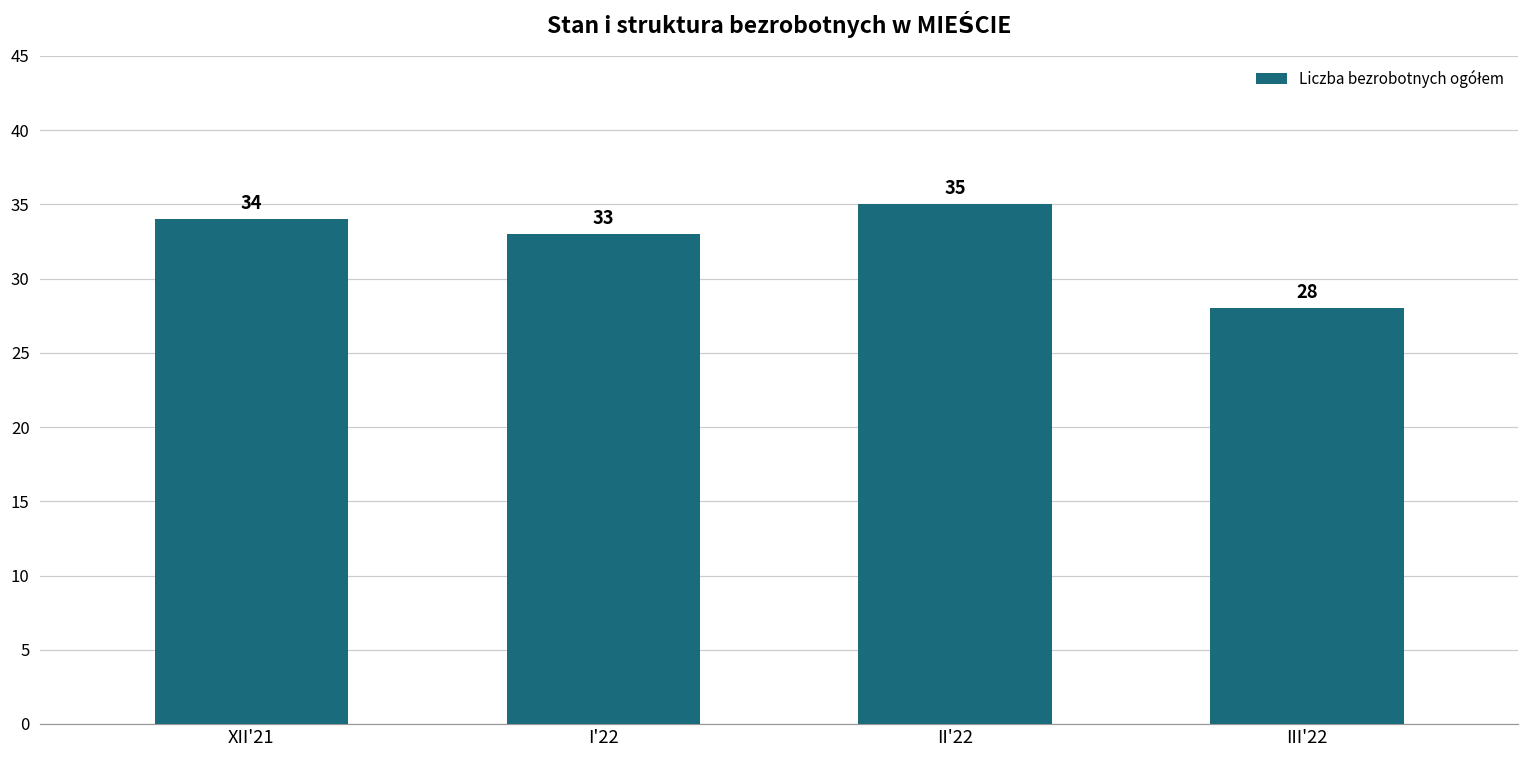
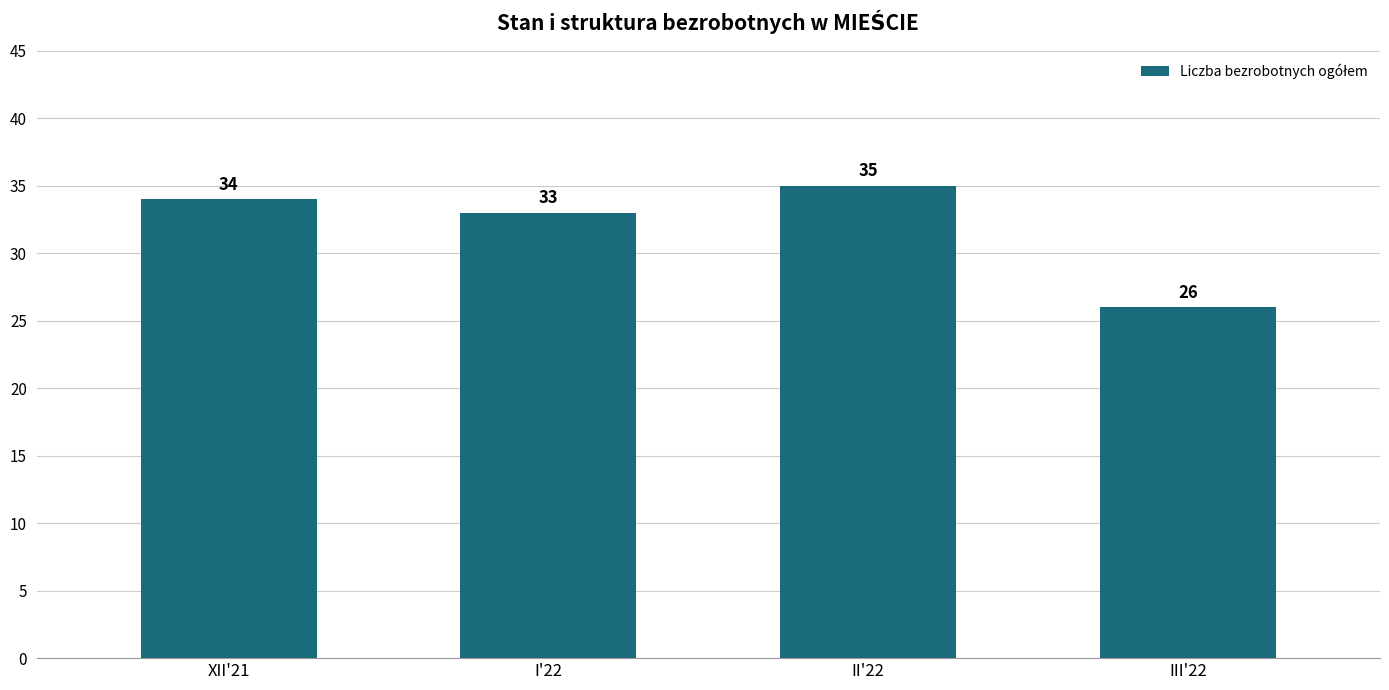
III'22: 28 -> 26
